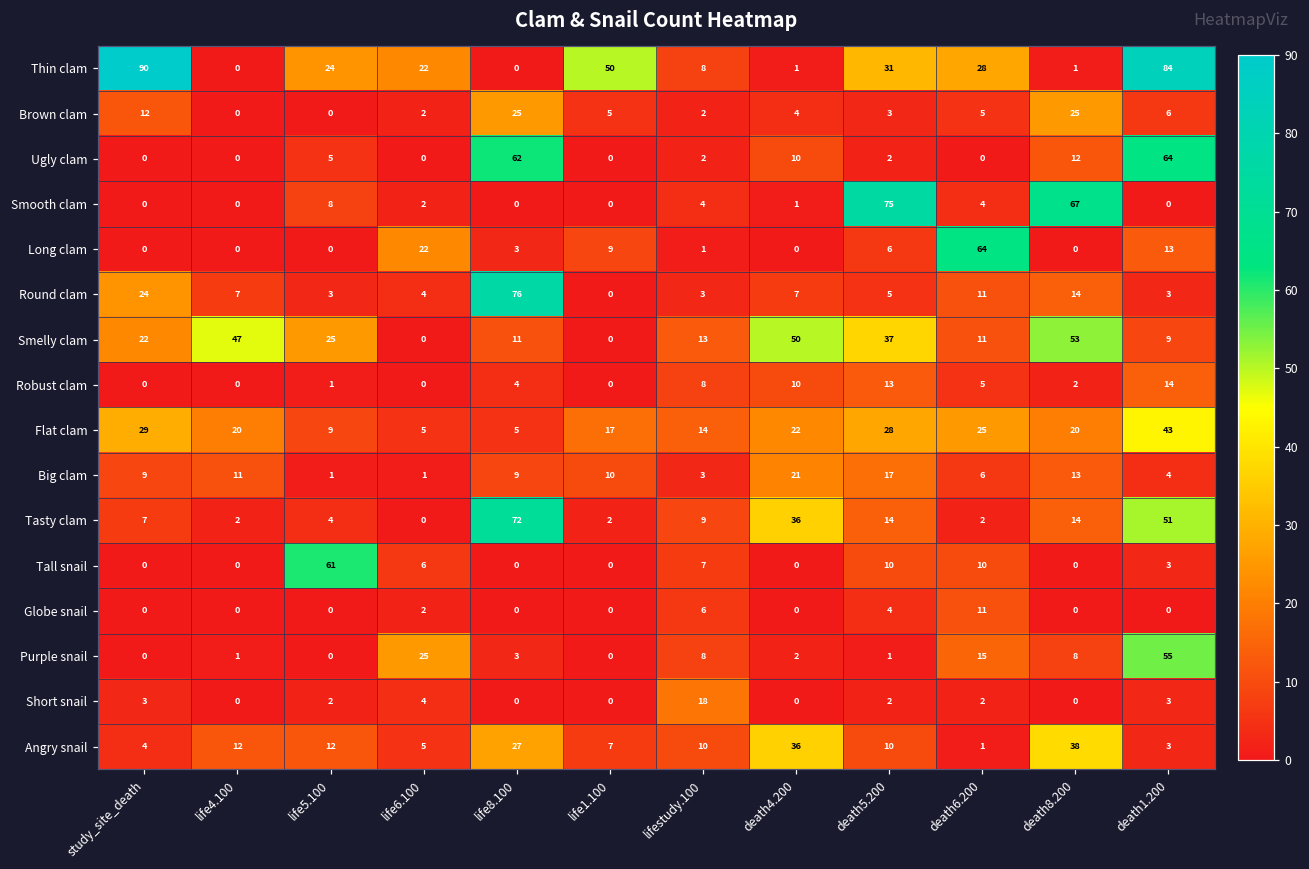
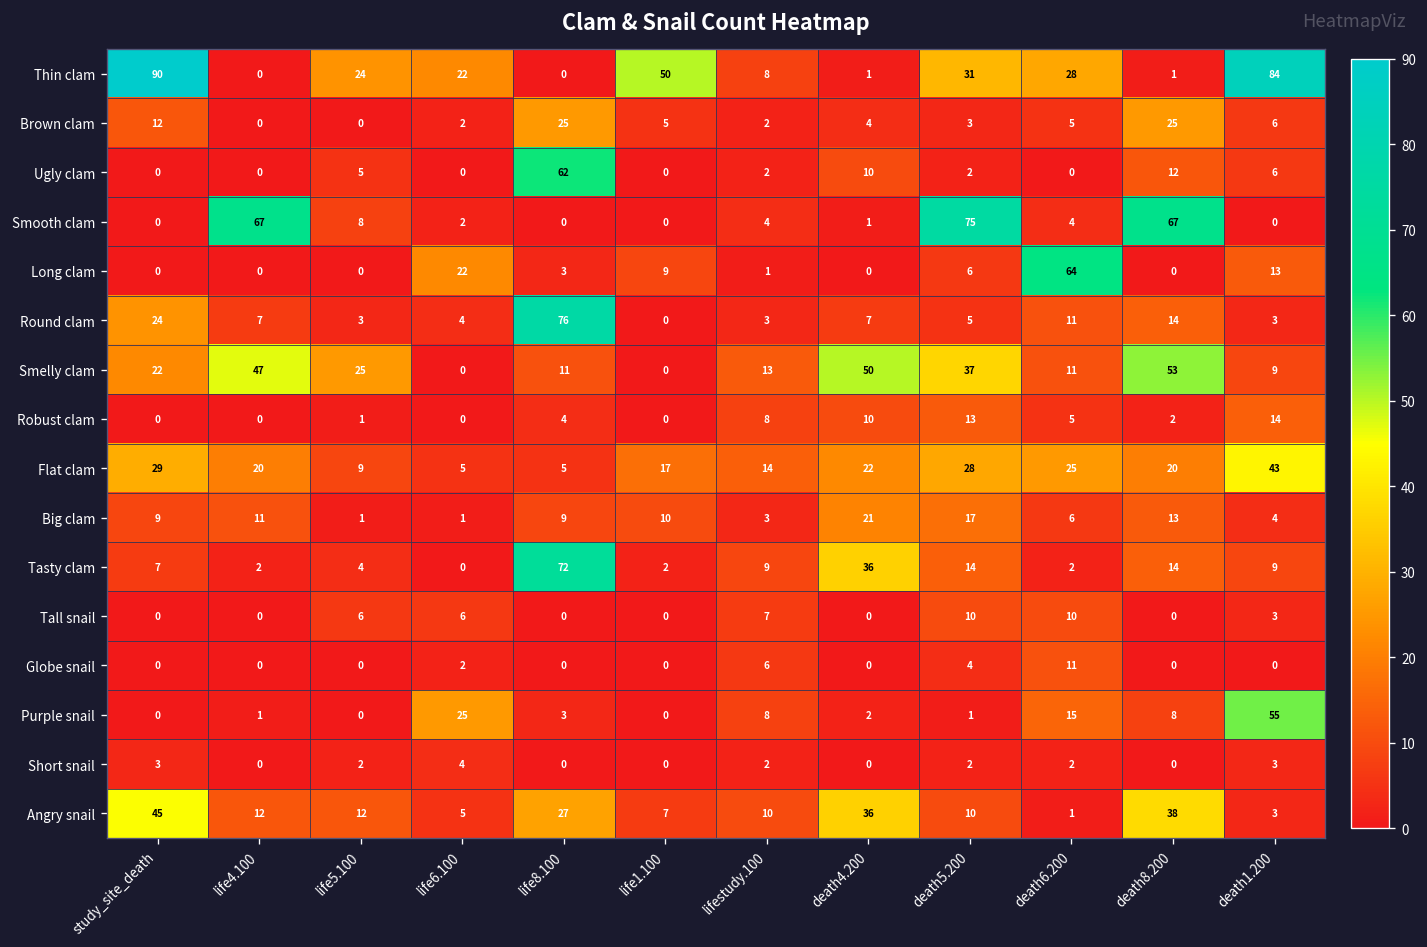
Ugly clam, death1.200: 64 -> 6
Smooth clam, life4.100: 0 -> 67
Tasty clam, death1.200: 51 -> 9
Tall snail, life5.100: 61 -> 6
Short snail, lifestudy.100: 18 -> 2
Angry snail, study_site_death: 4 -> 45
